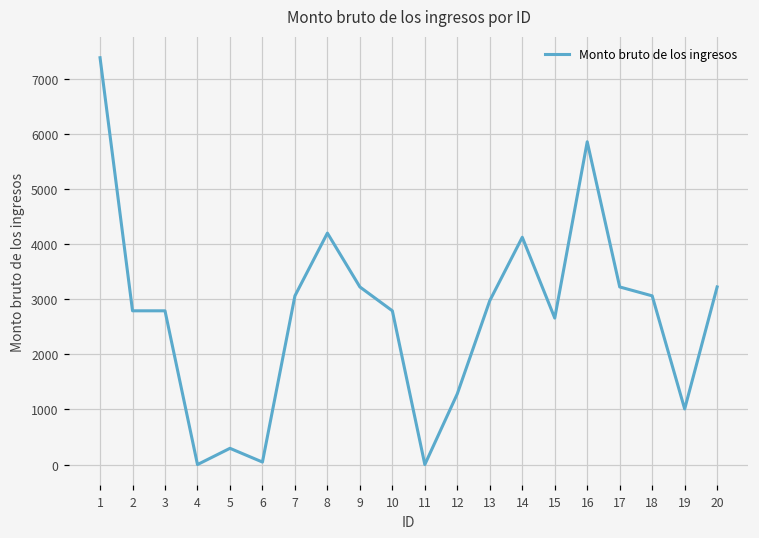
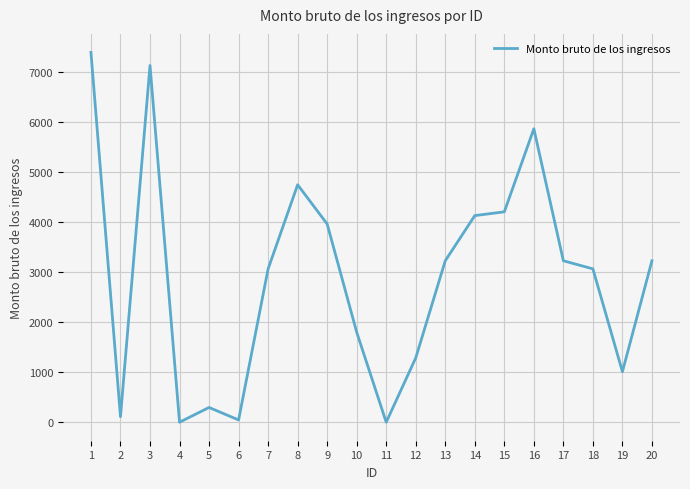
2: 2800 -> 100
3: 2800 -> 7100
8: 4200 -> 4700
9: 3200 -> 4000
10: 2800 -> 1800
13: 3000 -> 3200
15: 2700 -> 4200
